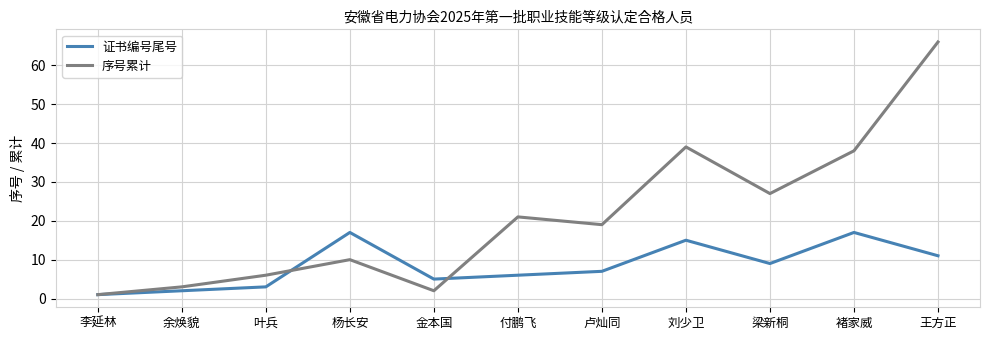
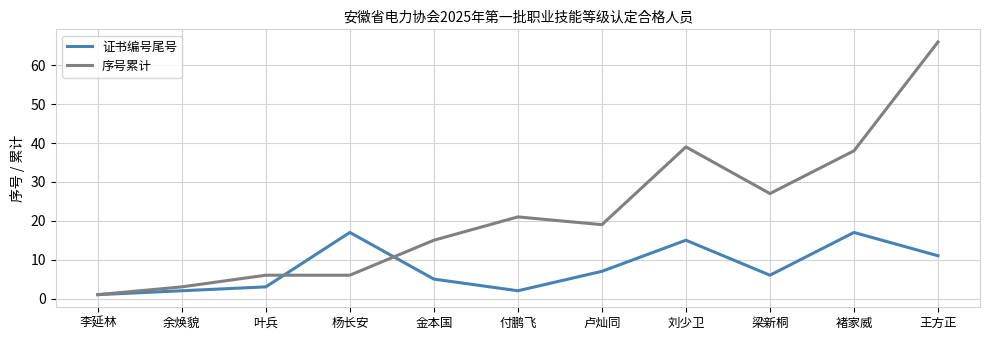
序号累计, 杨长安: 10 -> 6
序号累计, 金本国: 2 -> 15
证书编号尾号, 付鹏飞: 6 -> 2
证书编号尾号, 梁新桐: 9 -> 6
